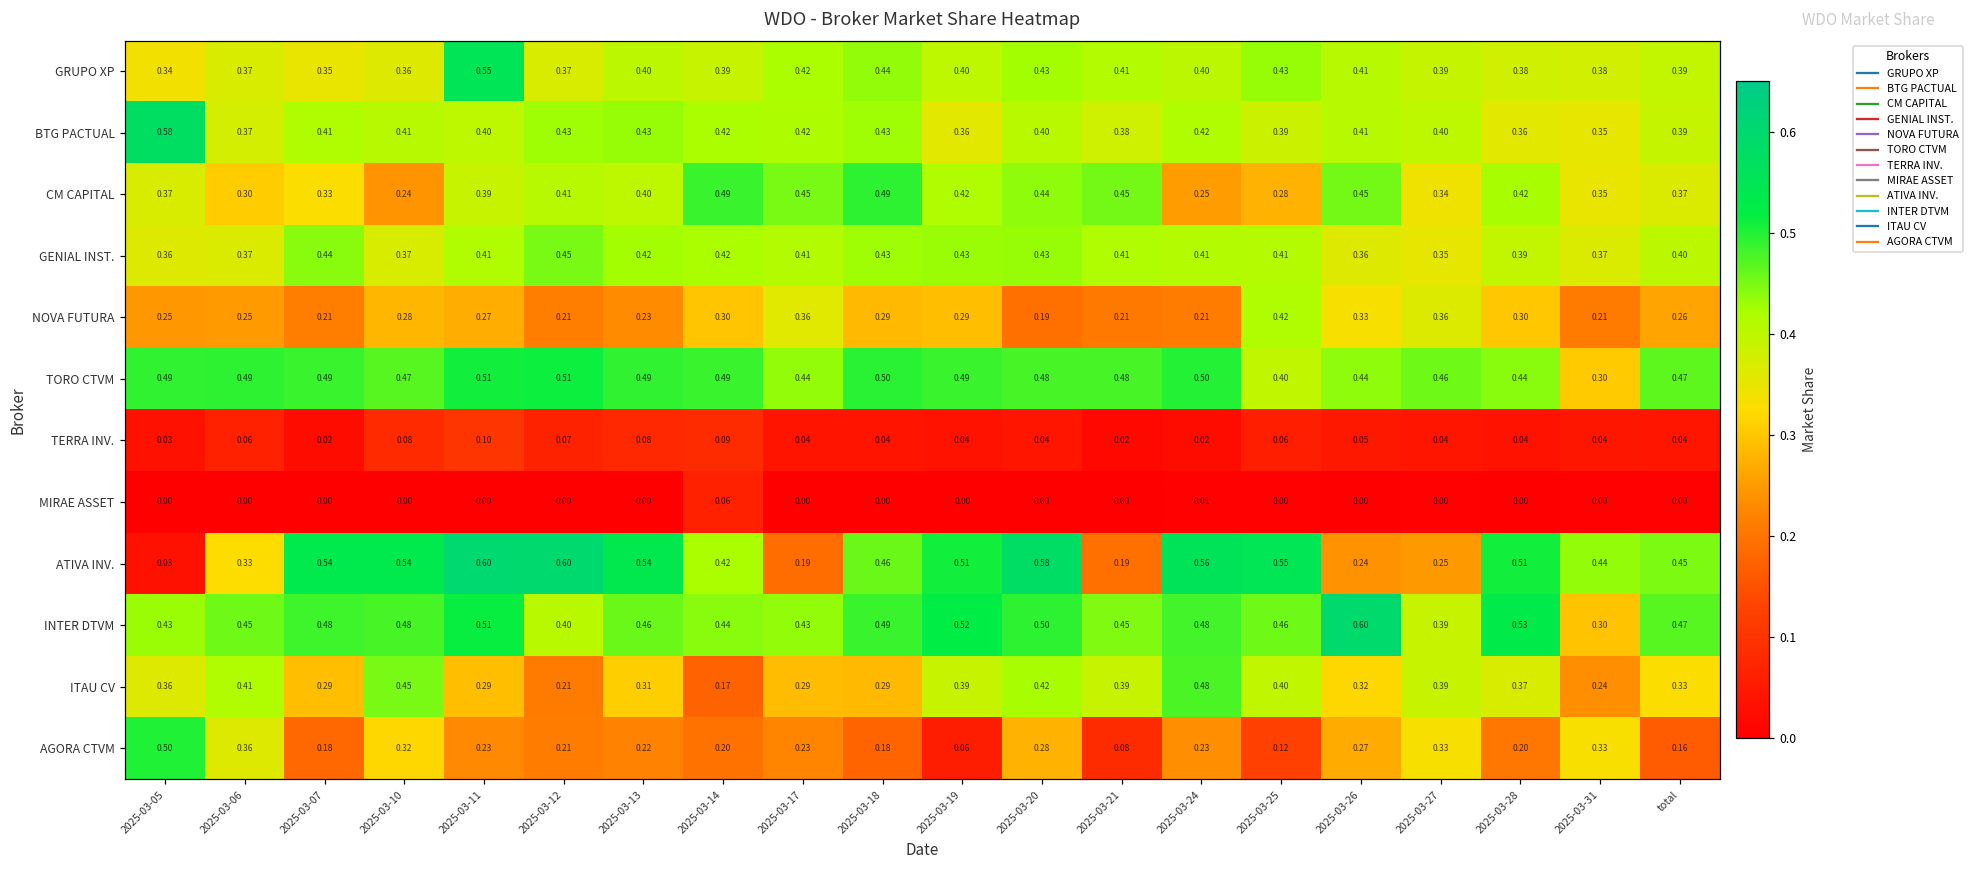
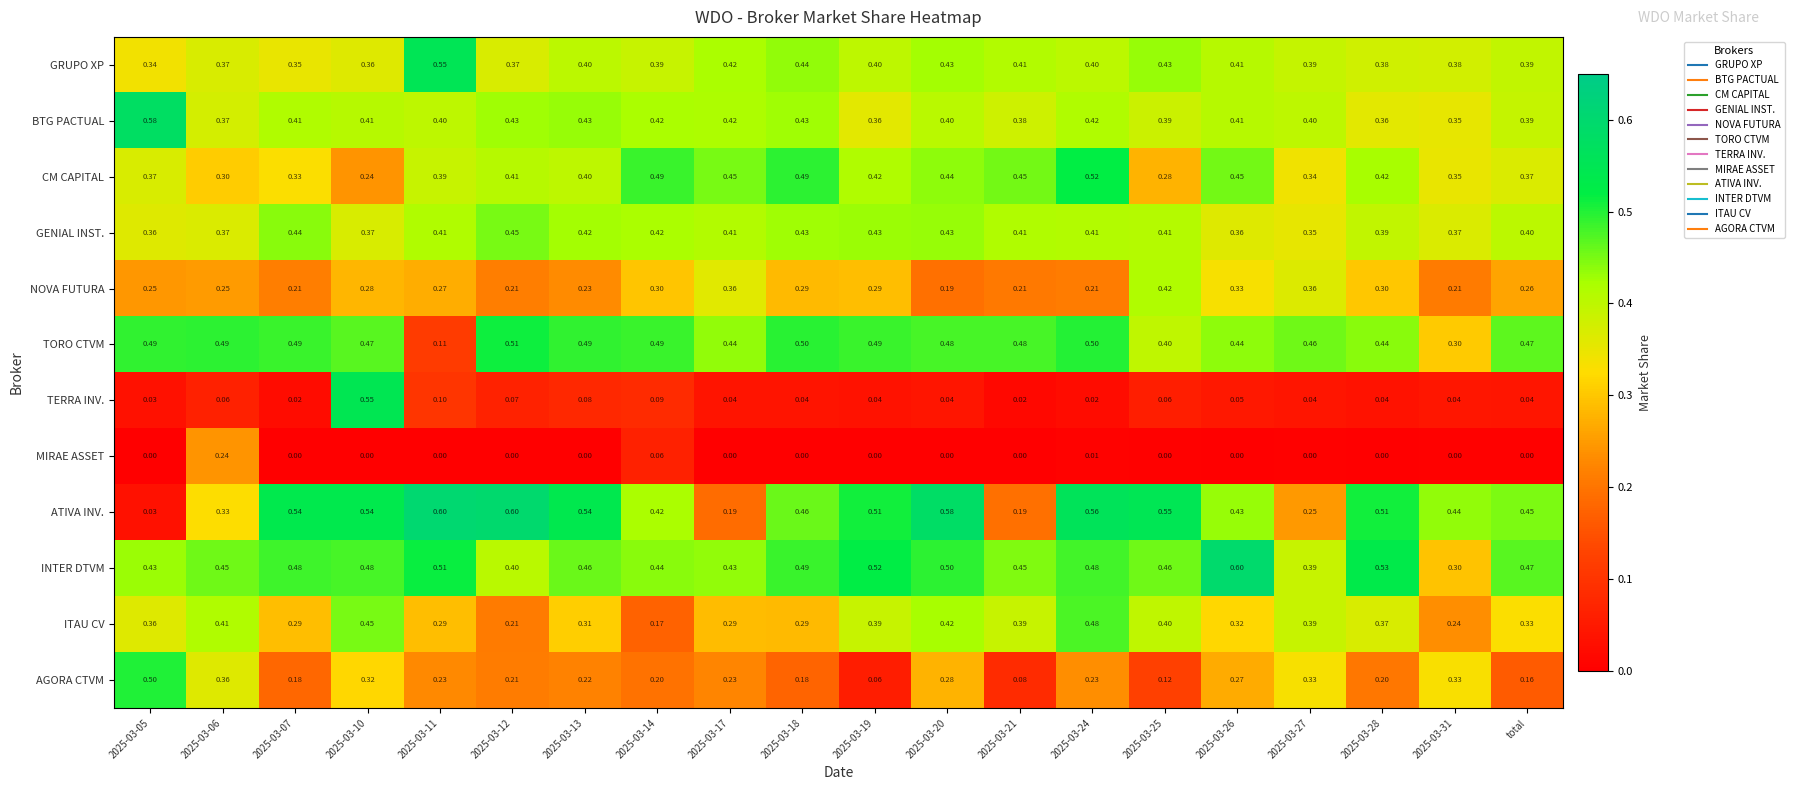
CM CAPITAL, 2025-03-24: 0.25 -> 0.52
TORO CTVM, 2025-03-11: 0.51 -> 0.11
TERRA INV., 2025-03-10: 0.08 -> 0.55
MIRAE ASSET, 2025-03-06: 0.00 -> 0.24
ATIVA INV., 2025-03-26: 0.24 -> 0.43
